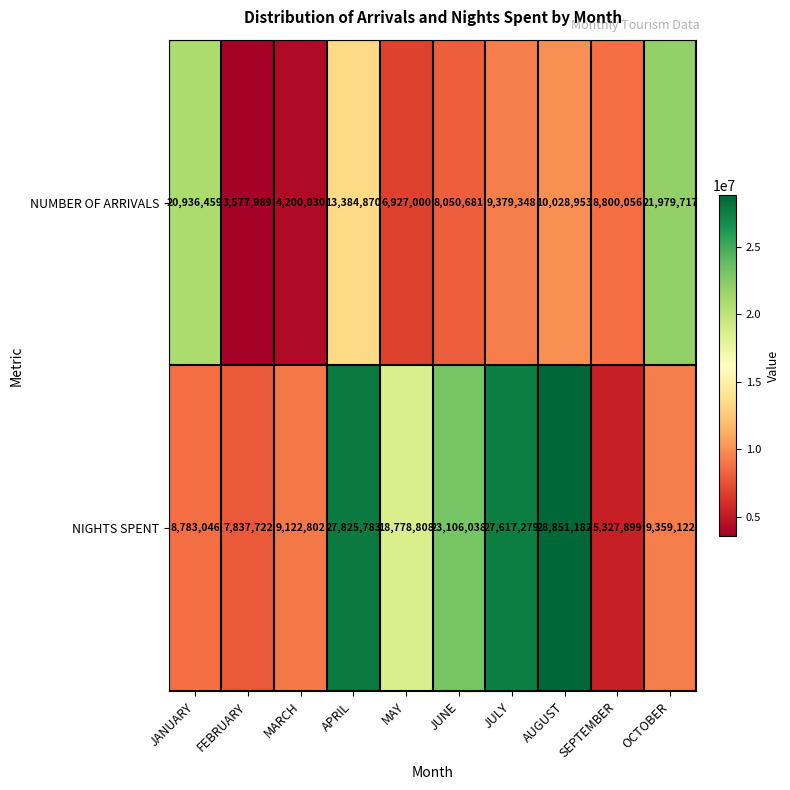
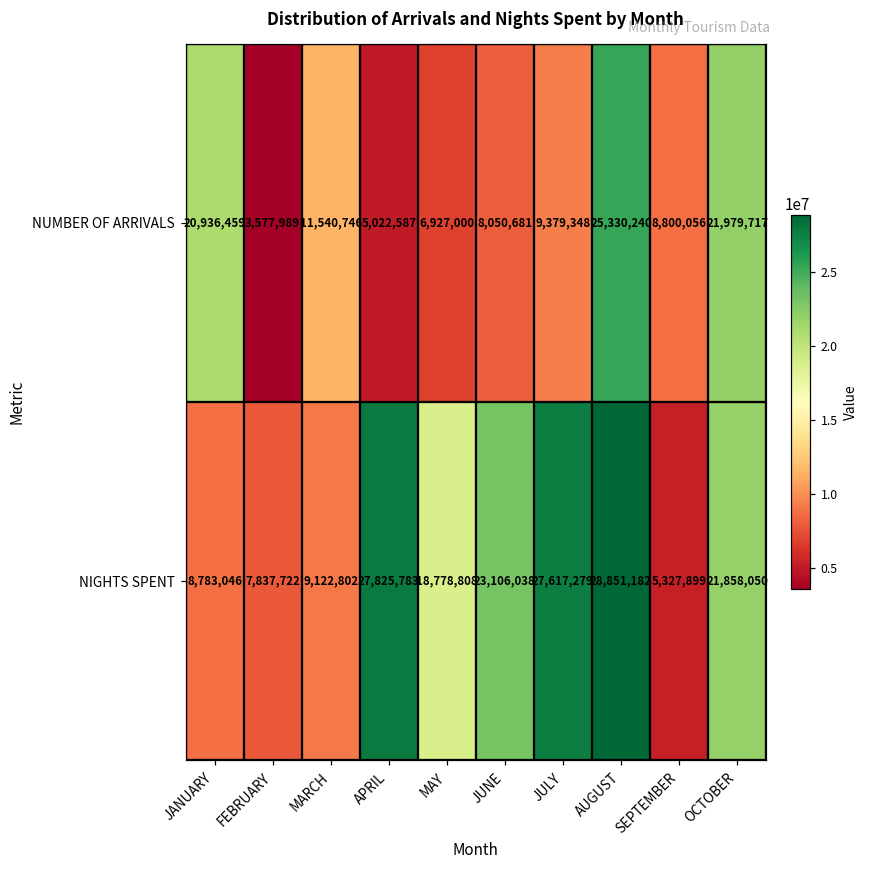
NUMBER OF ARRIVALS, MARCH: 4,200,030 -> 11,540,746
NUMBER OF ARRIVALS, APRIL: 13,384,870 -> 5,022,587
NUMBER OF ARRIVALS, AUGUST: 10,028,953 -> 25,330,240
NIGHTS SPENT, OCTOBER: 9,359,122 -> 21,858,050
